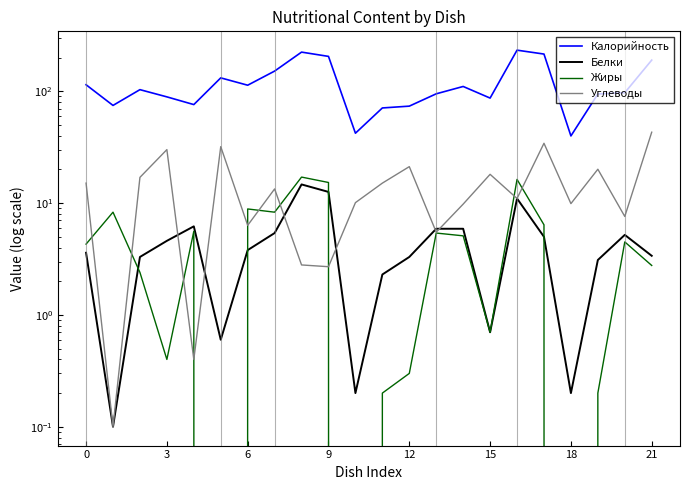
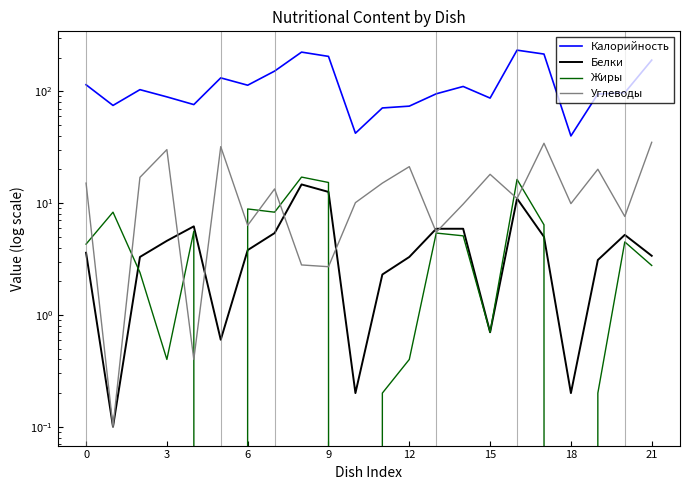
Жиры, 12: 0.3 -> 0.4
Углеводы, 21: 43 -> 35
